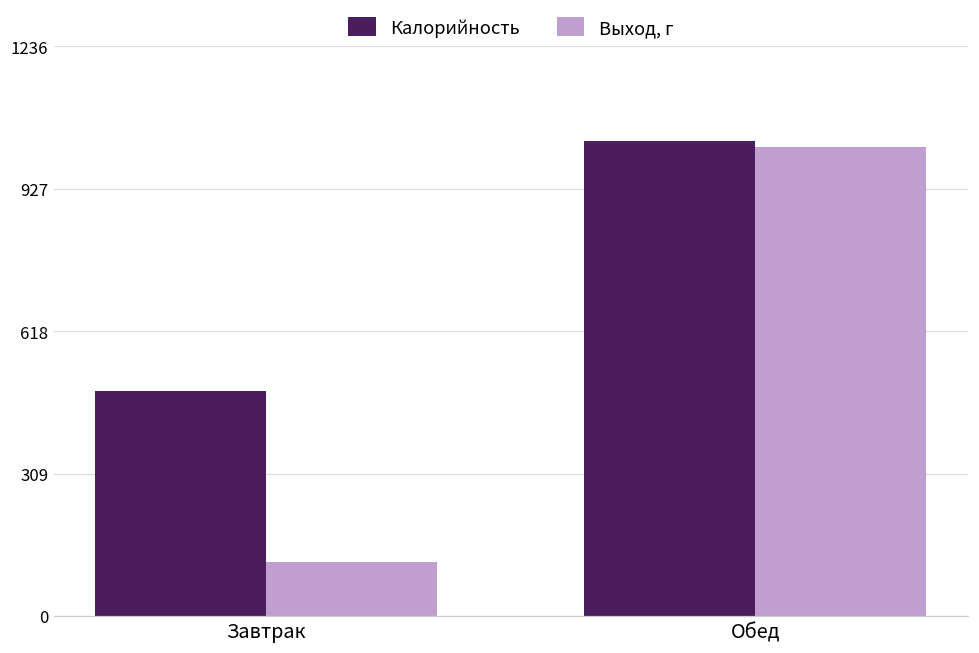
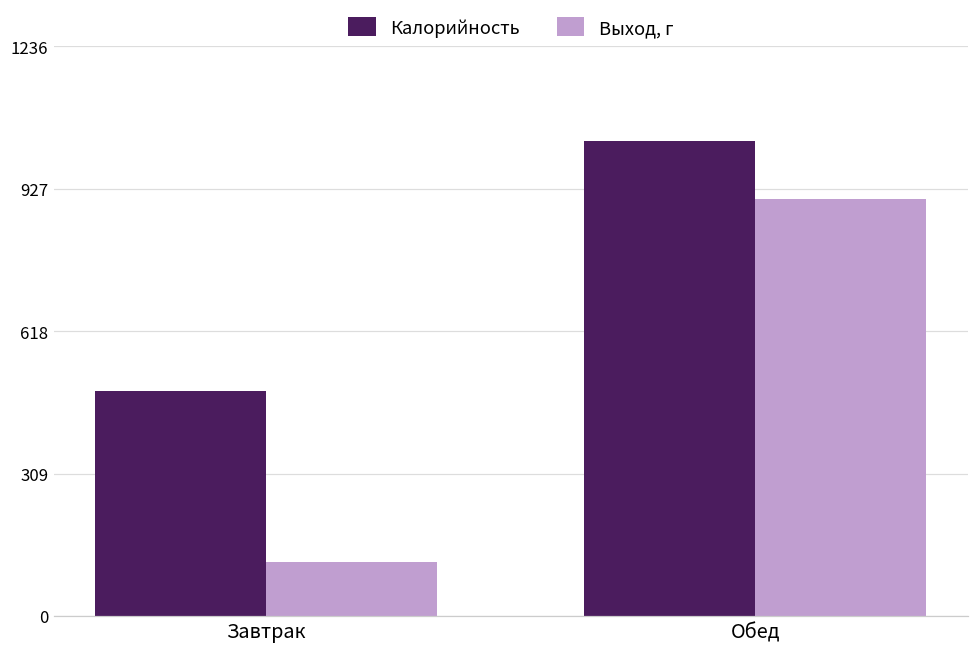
Выход, г, Обед: 1020 -> 910
